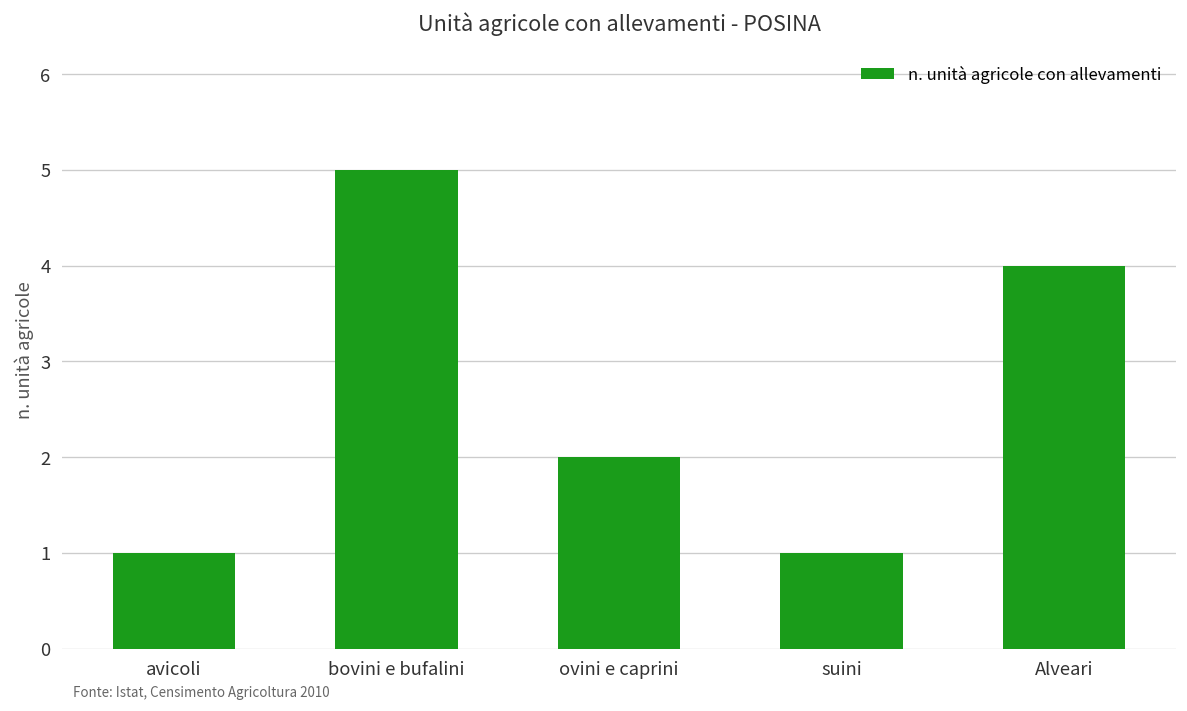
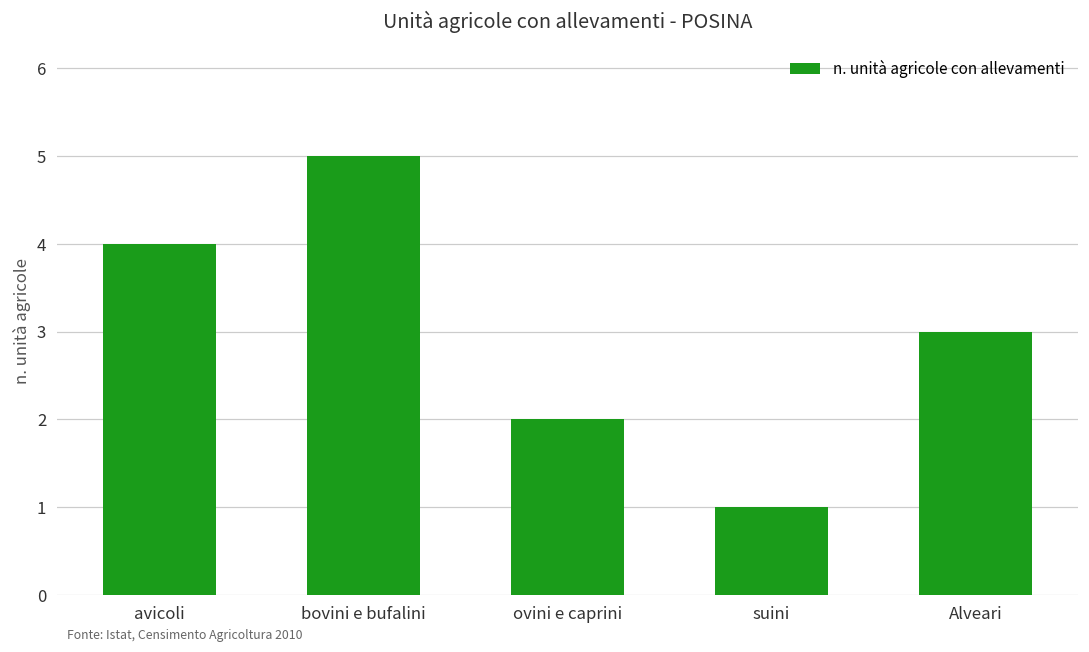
avicoli: 1 -> 4
Alveari: 4 -> 3
